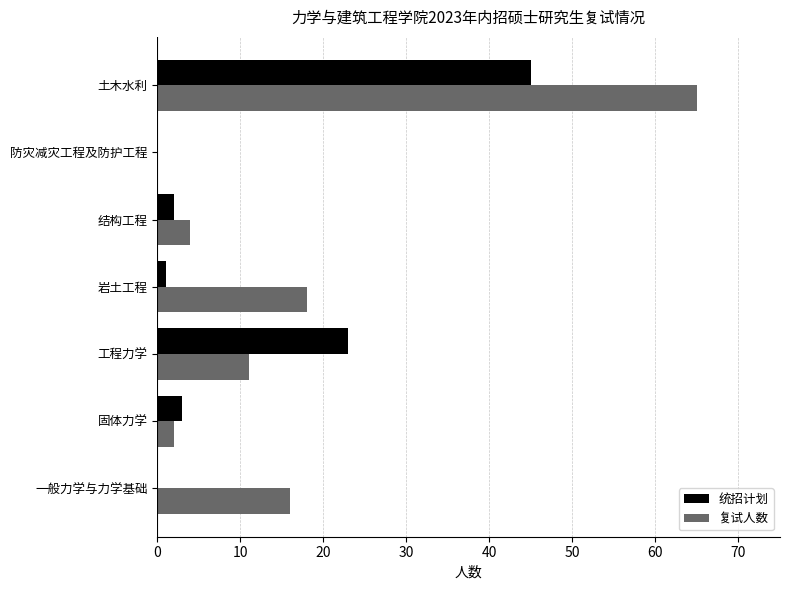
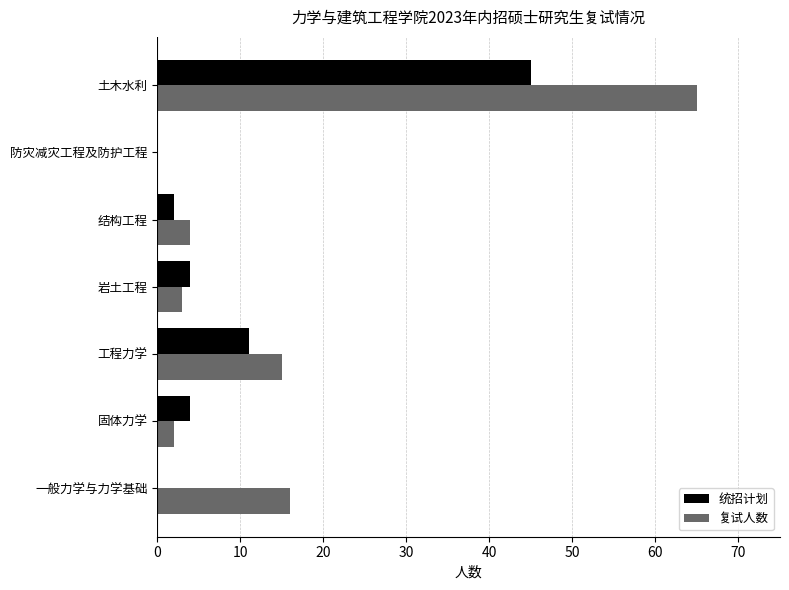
统招计划, 岩土工程: 1 -> 4
复试人数, 岩土工程: 18 -> 3
统招计划, 工程力学: 23 -> 11
复试人数, 工程力学: 11 -> 15
统招计划, 固体力学: 3 -> 4
